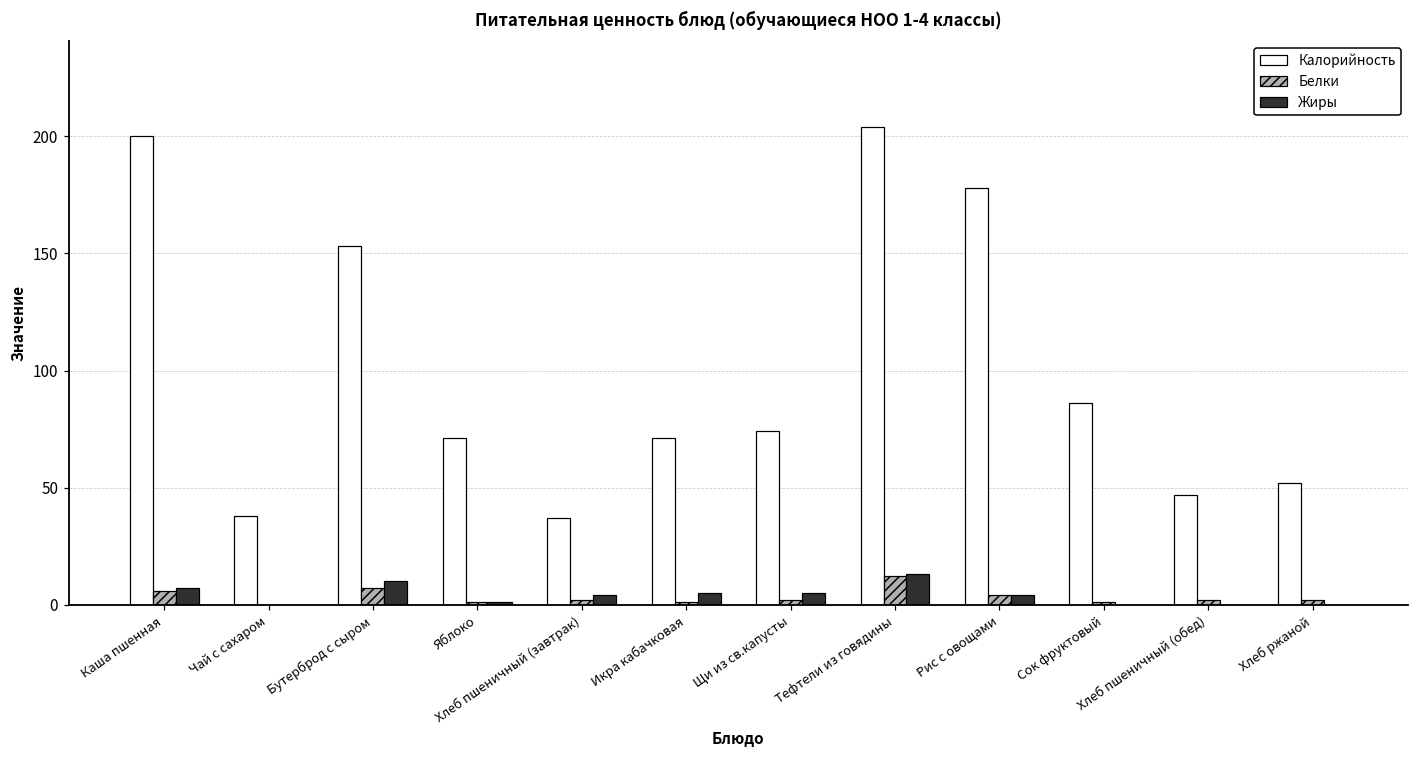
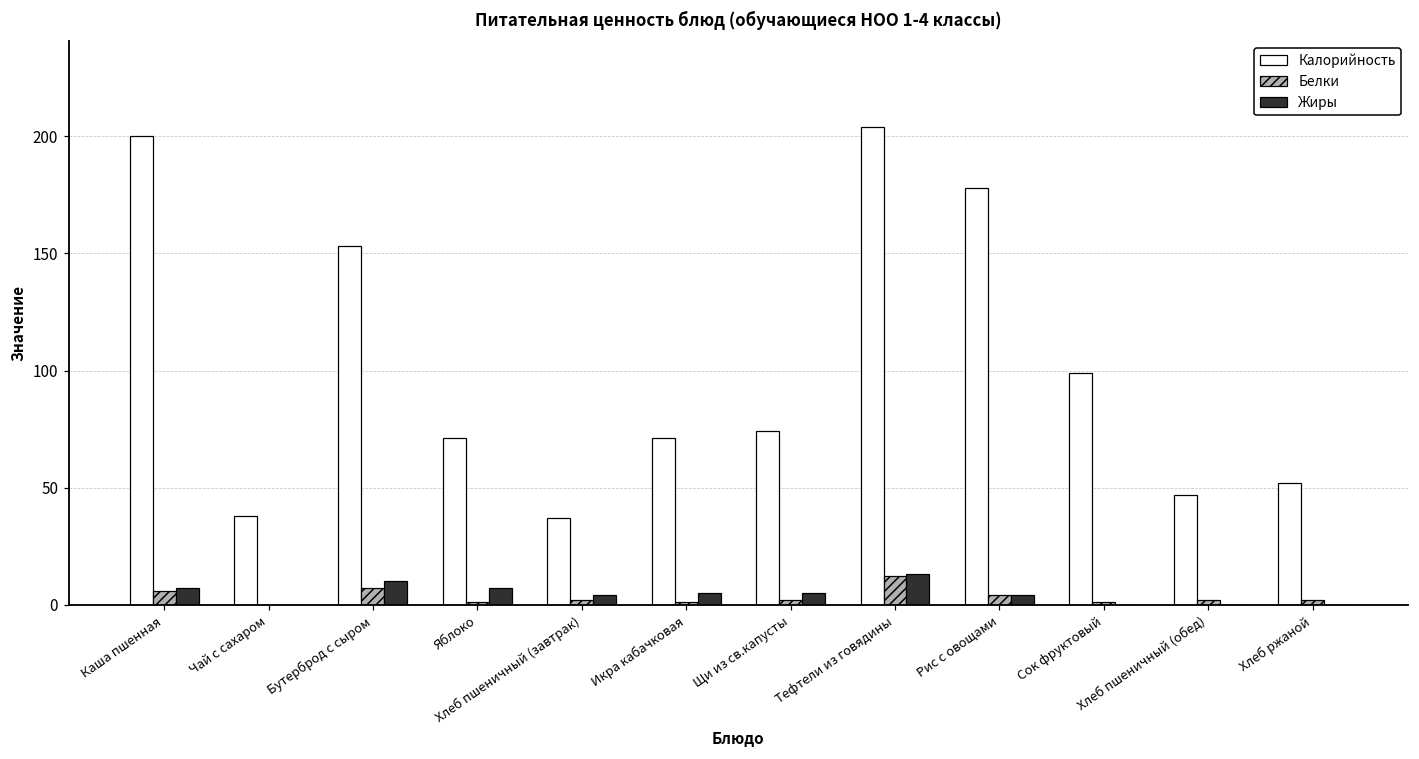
Жиры, Яблоко: 1 -> 7
Калорийность, Сок фруктовый: 86 -> 99
